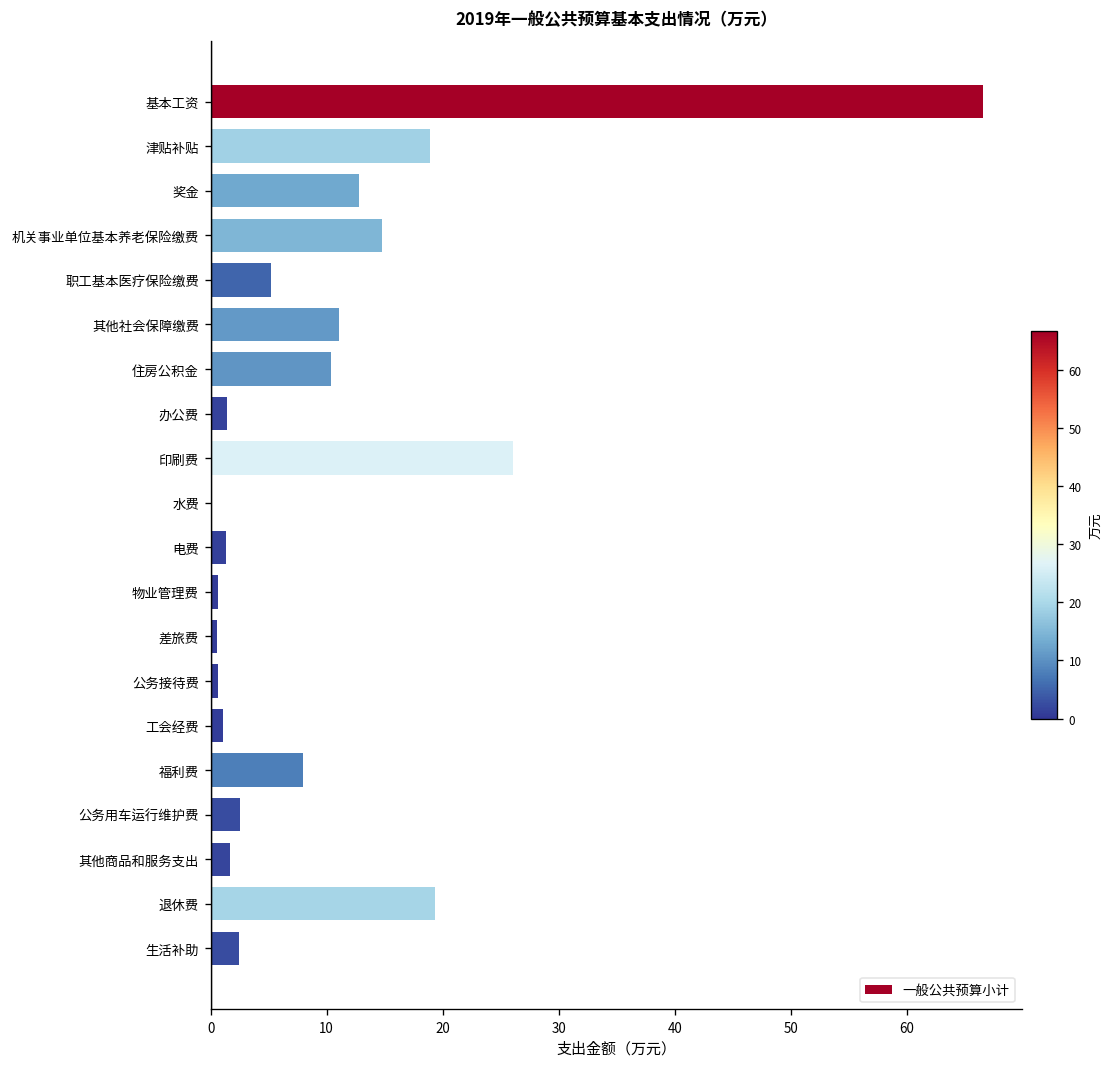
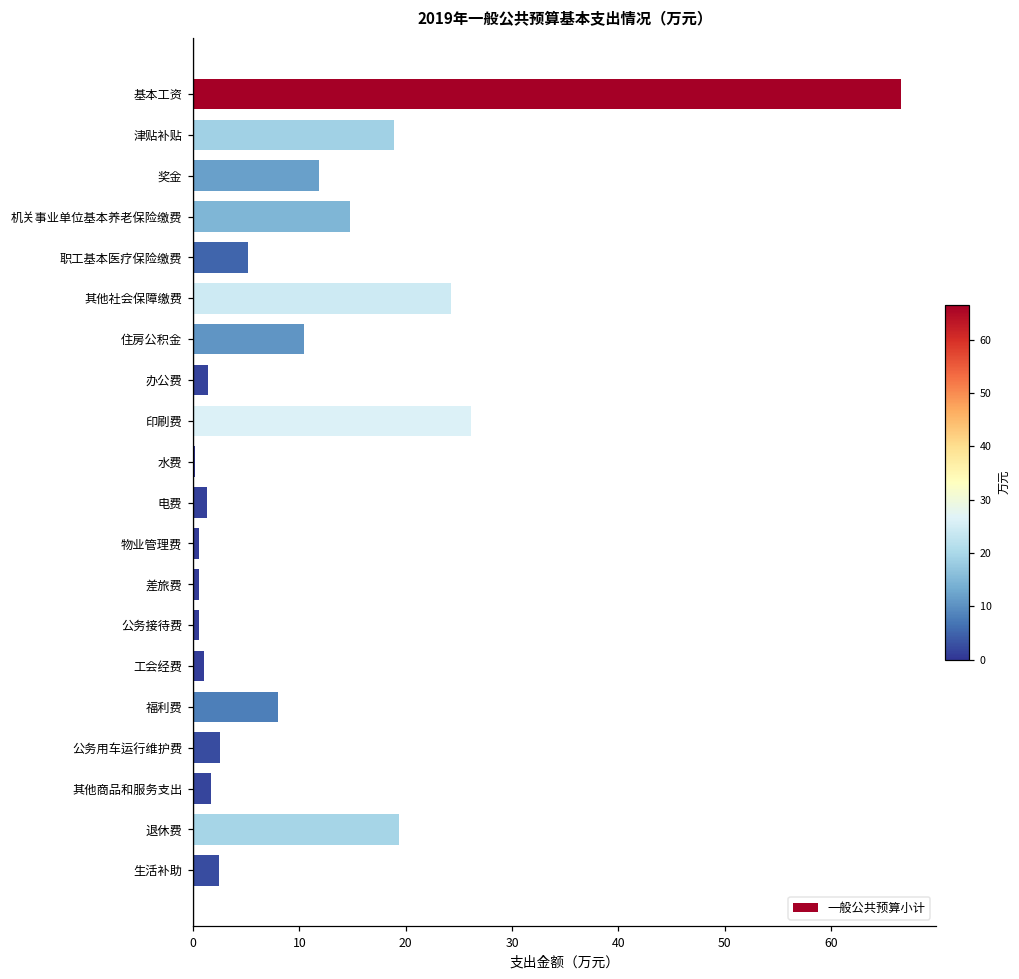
奖金: 13 -> 12
其他社会保障缴费: 11 -> 24
